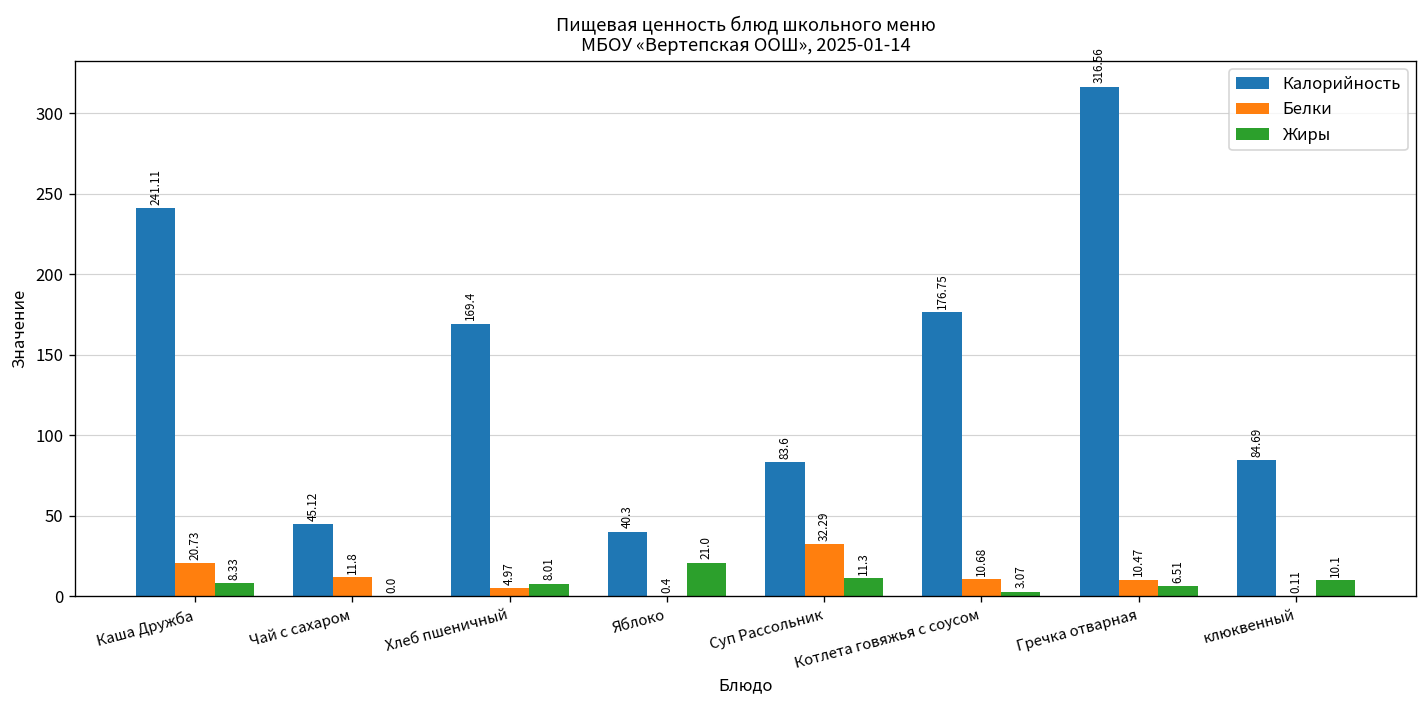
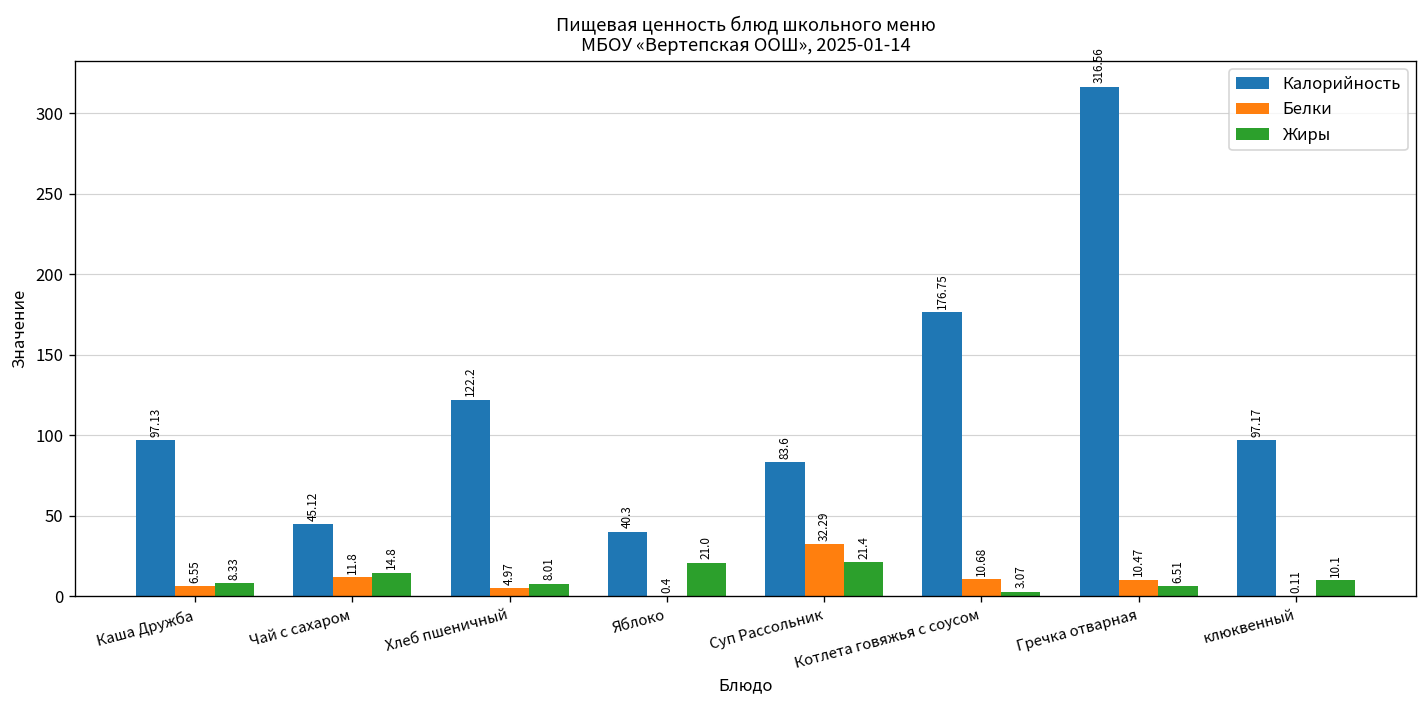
Калорийность, Каша Дружба: 241.11 -> 97.13
Белки, Каша Дружба: 20.73 -> 6.55
Жиры, Чай с сахаром: 0.0 -> 14.8
Калорийность, Хлеб пшеничный: 169.4 -> 122.2
Жиры, Суп Рассольник: 11.3 -> 21.4
Калорийность, клюквенный: 84.69 -> 97.17
